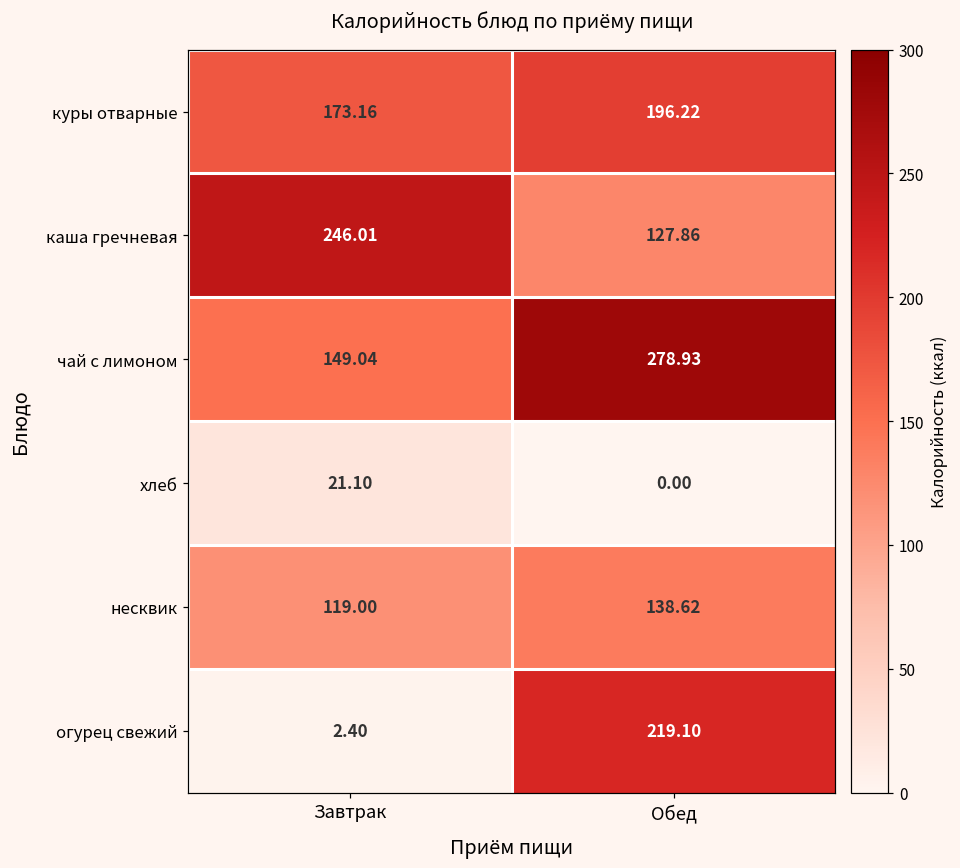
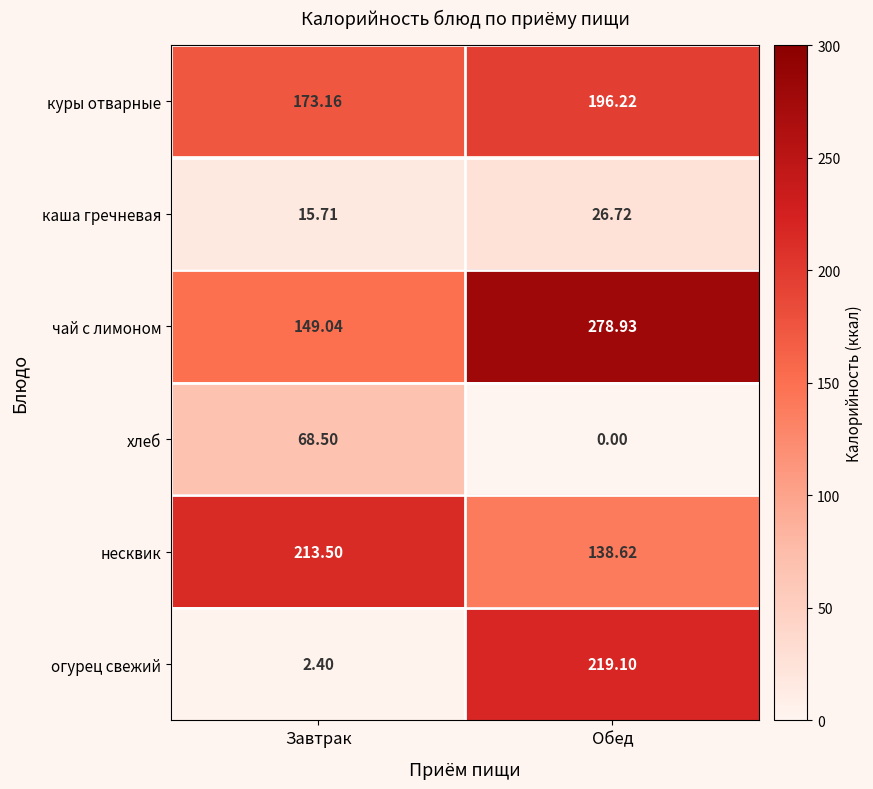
каша гречневая, Завтрак: 246.01 -> 15.71
каша гречневая, Обед: 127.86 -> 26.72
хлеб, Завтрак: 21.10 -> 68.50
несквик, Завтрак: 119.00 -> 213.50
